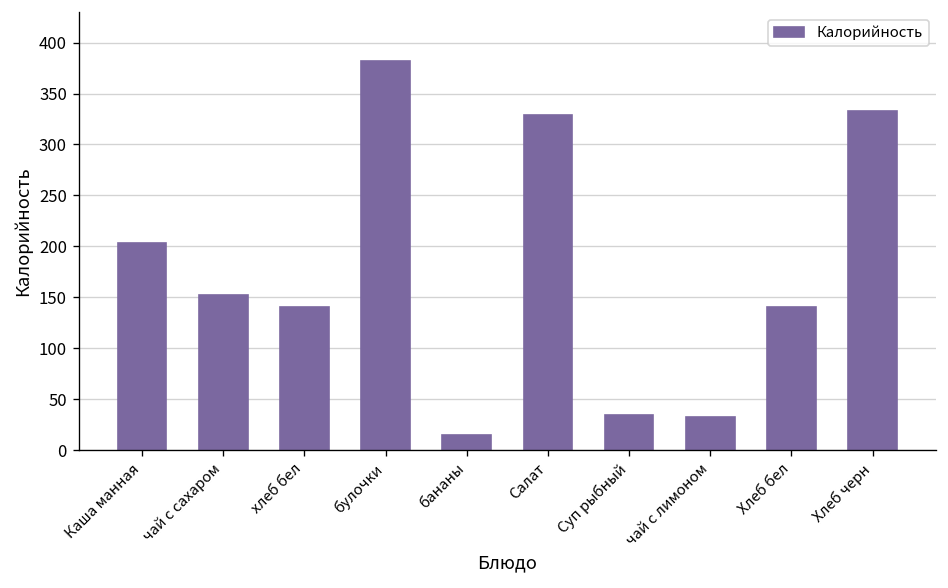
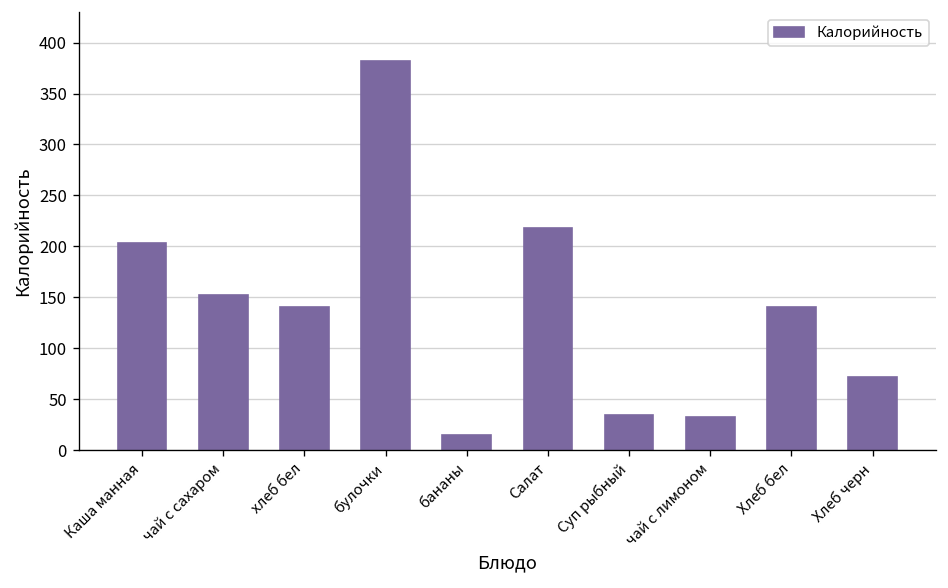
Салат: 330 -> 220
Хлеб черн: 330 -> 70
